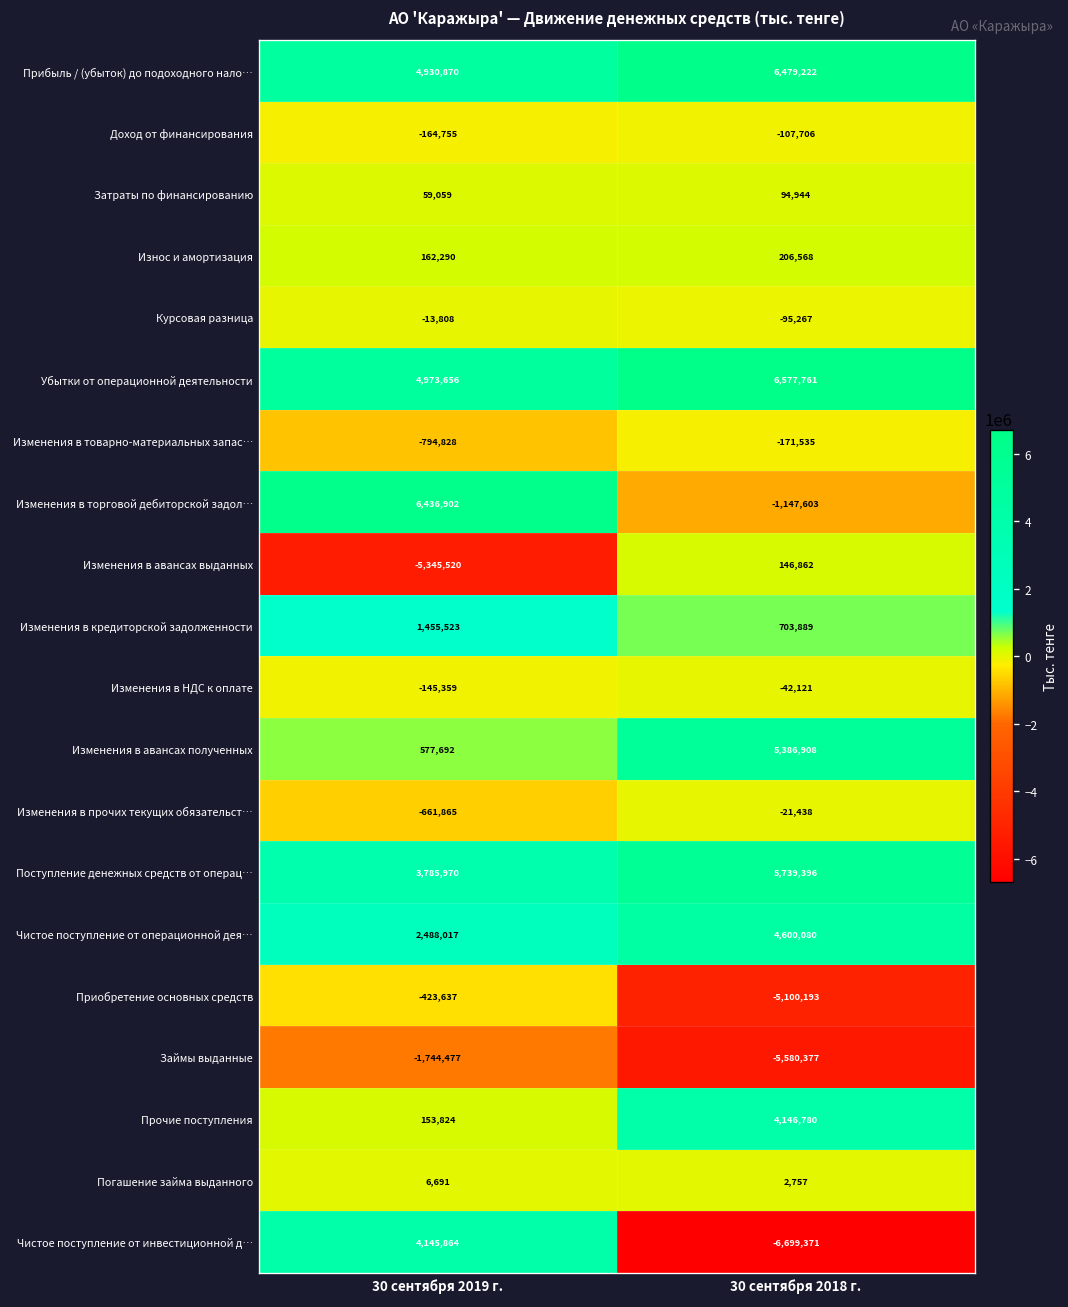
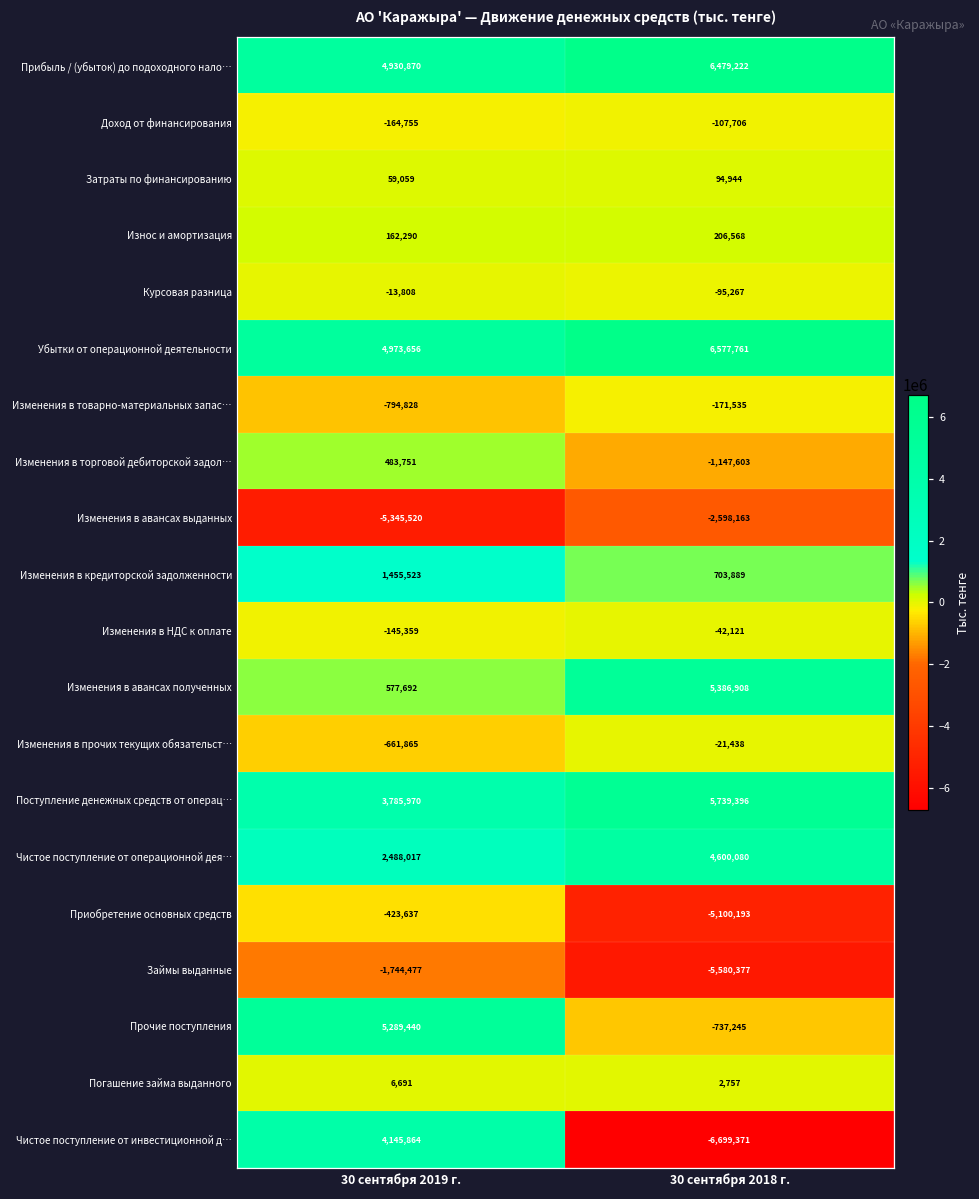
Изменения в торговой дебиторской задол…, 30 сентября 2019 г.: 6,436,902 -> 483,751
Изменения в авансах выданных, 30 сентября 2018 г.: 146,862 -> -2,598,163
Прочие поступления, 30 сентября 2019 г.: 153,824 -> 5,289,440
Прочие поступления, 30 сентября 2018 г.: 4,146,780 -> -737,245
